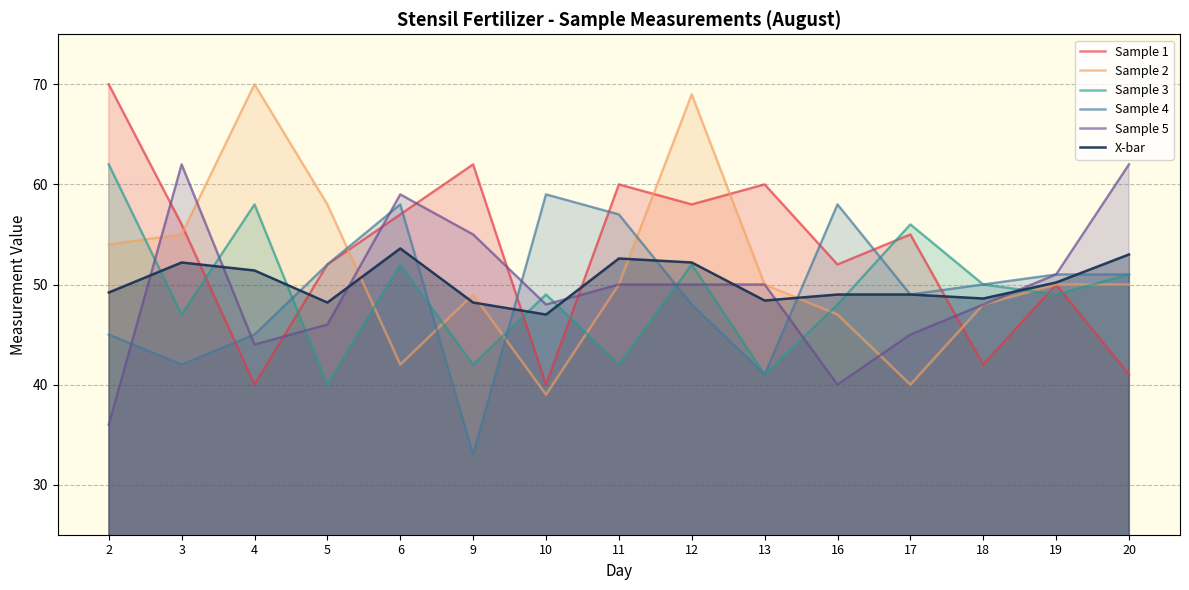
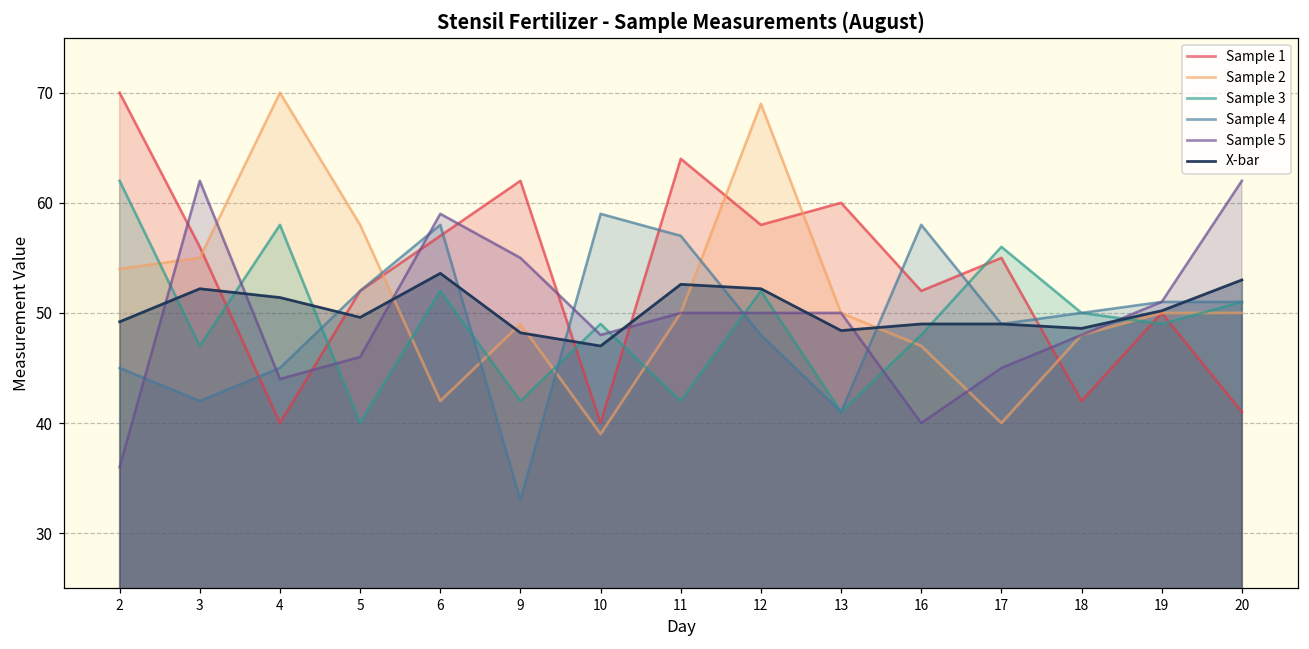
X-bar, 5: 48.2 -> 49.6
Sample 1, 11: 60 -> 64
